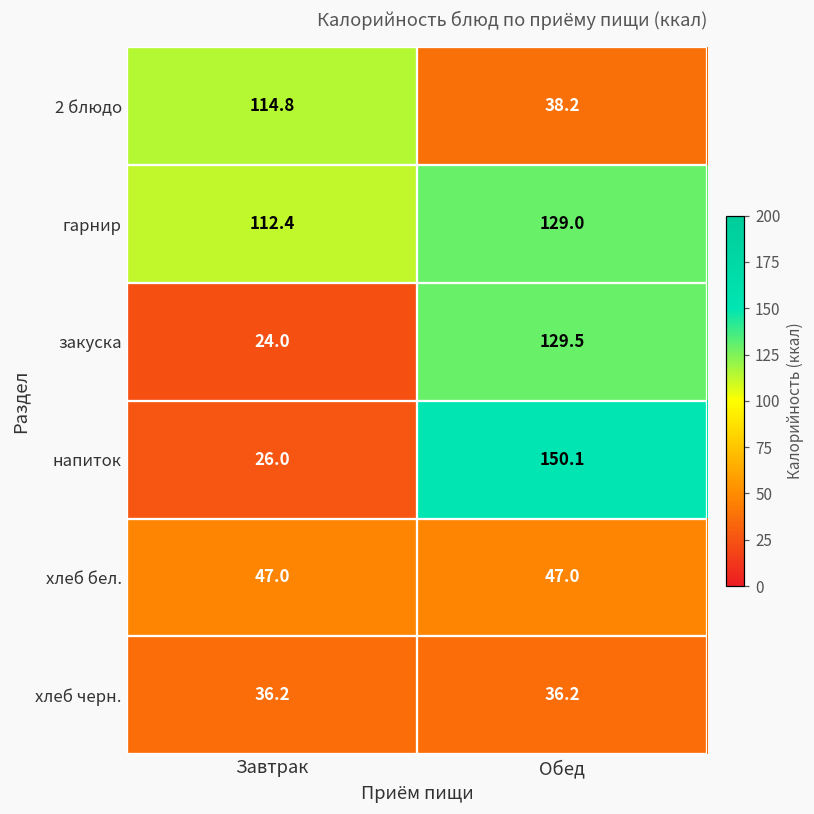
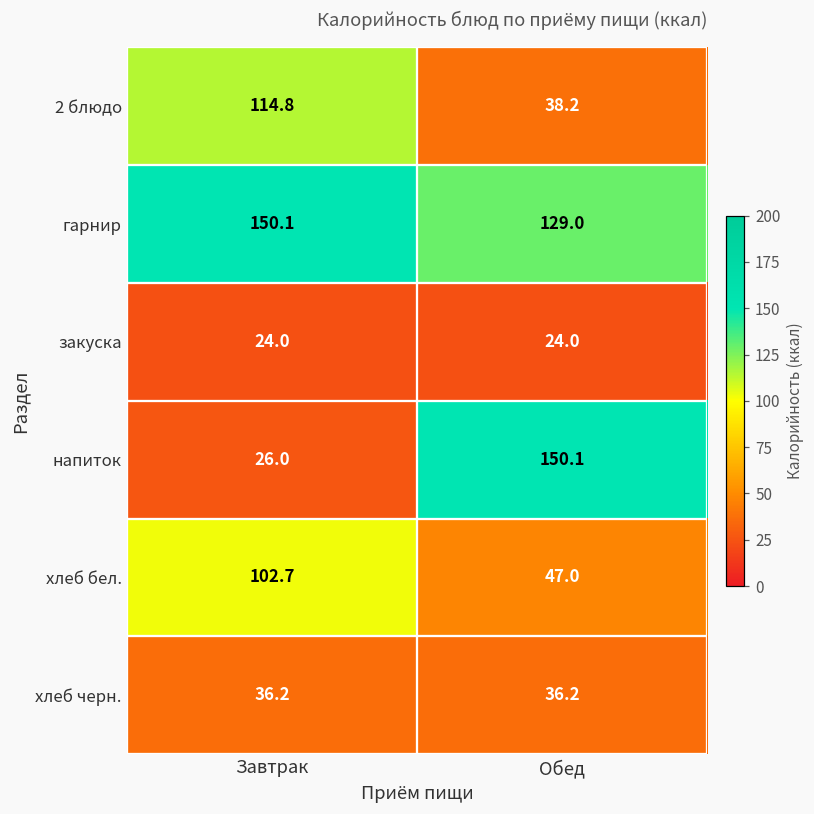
гарнир, Завтрак: 112.4 -> 150.1
закуска, Обед: 129.5 -> 24.0
хлеб бел., Завтрак: 47.0 -> 102.7
